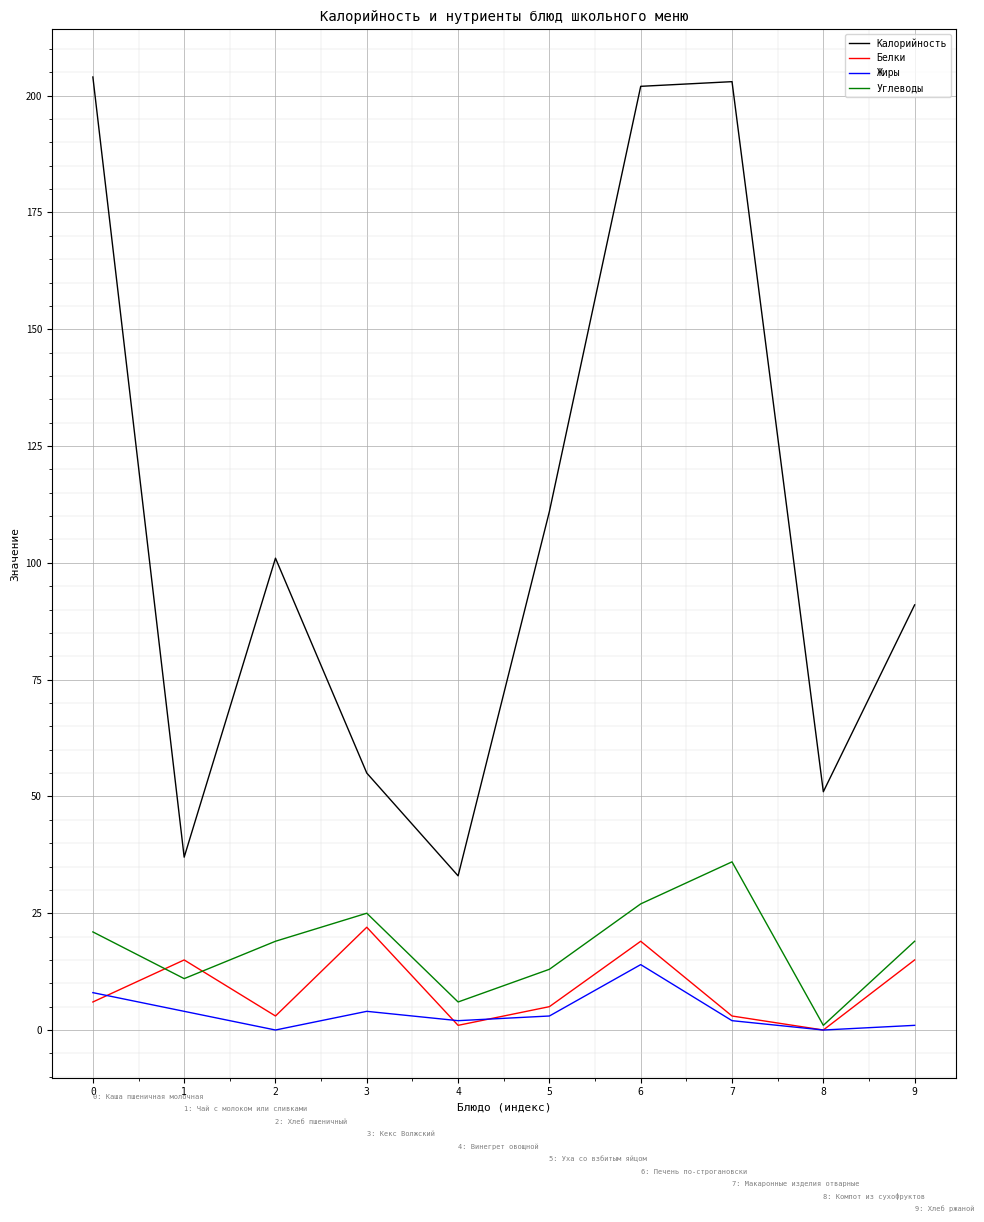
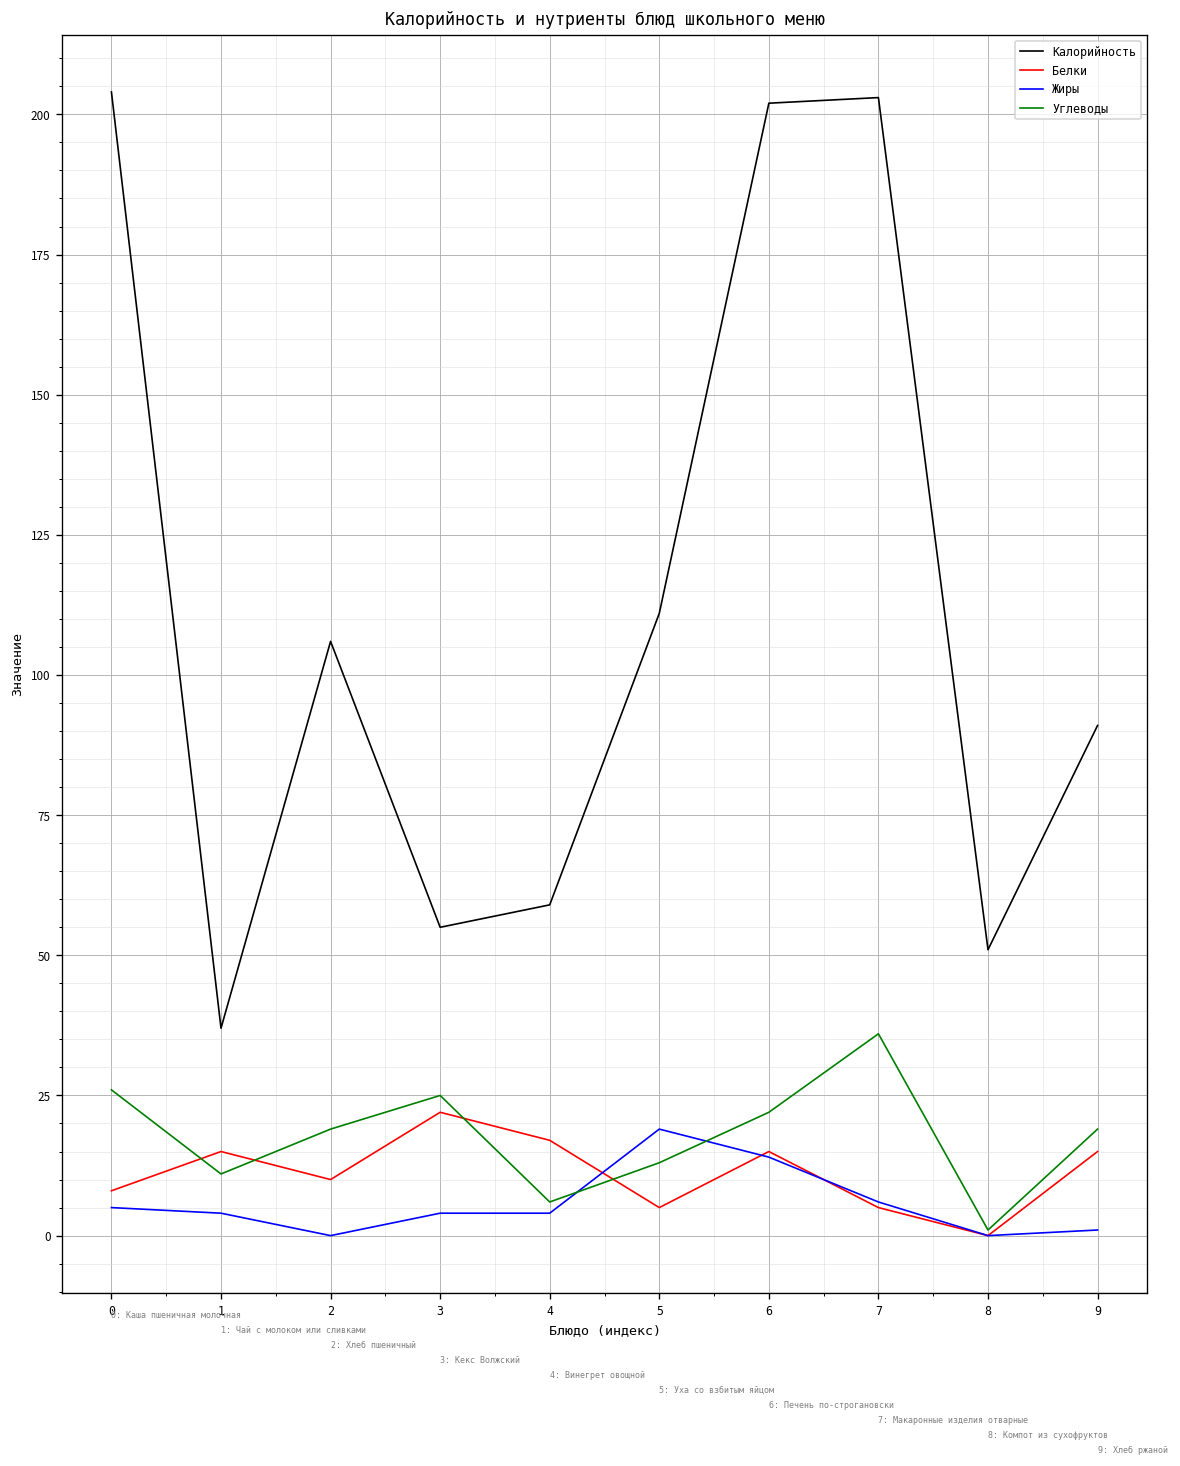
Белки, 0: 6 -> 8
Жиры, 0: 8 -> 5
Углеводы, 0: 21 -> 26
Калорийность, 2: 101 -> 106
Белки, 2: 3 -> 10
Калорийность, 4: 33 -> 59
Белки, 4: 1 -> 17
Жиры, 4: 2 -> 4
Жиры, 5: 3 -> 19
Белки, 6: 19 -> 15
Углеводы, 6: 27 -> 22
Белки, 7: 3 -> 5
Жиры, 7: 2 -> 6
